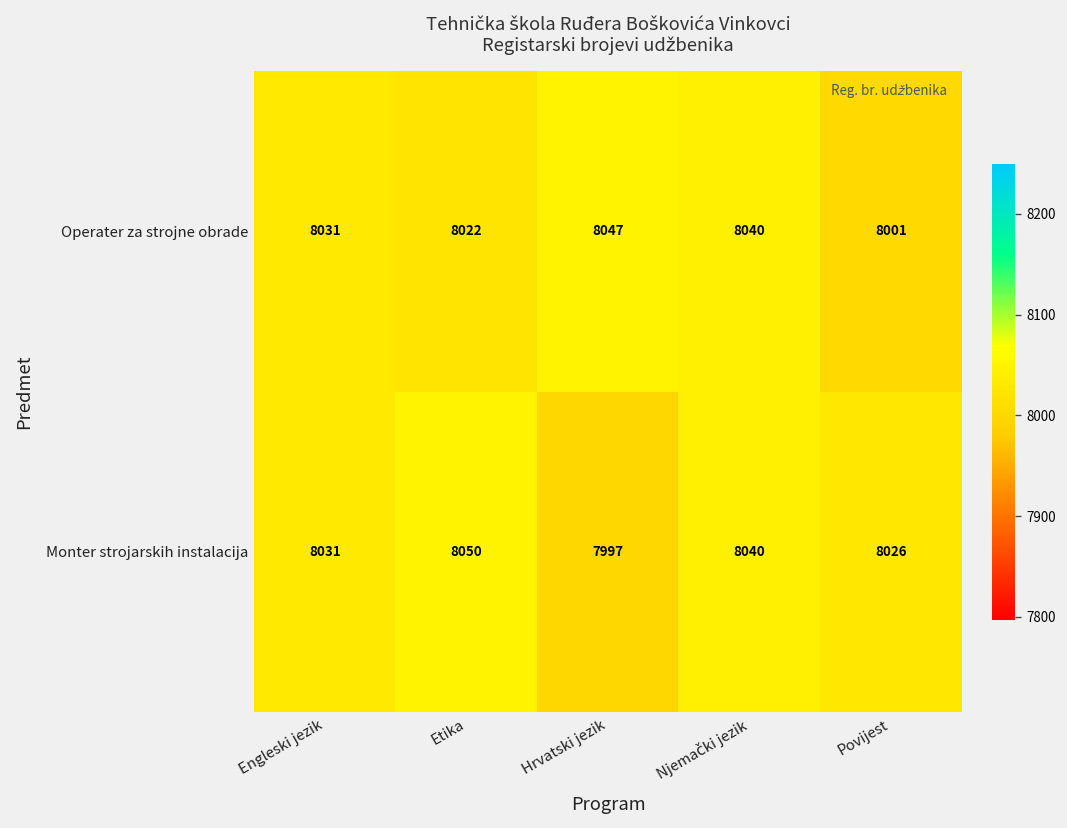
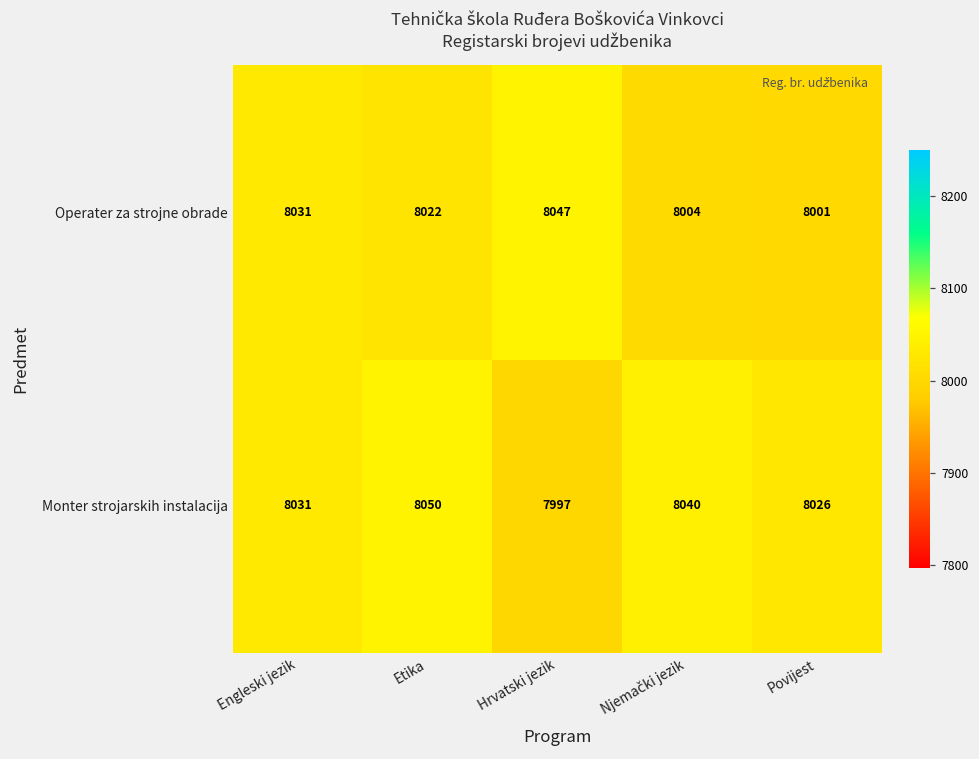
Operater za strojne obrade, Njemački jezik: 8040 -> 8004
